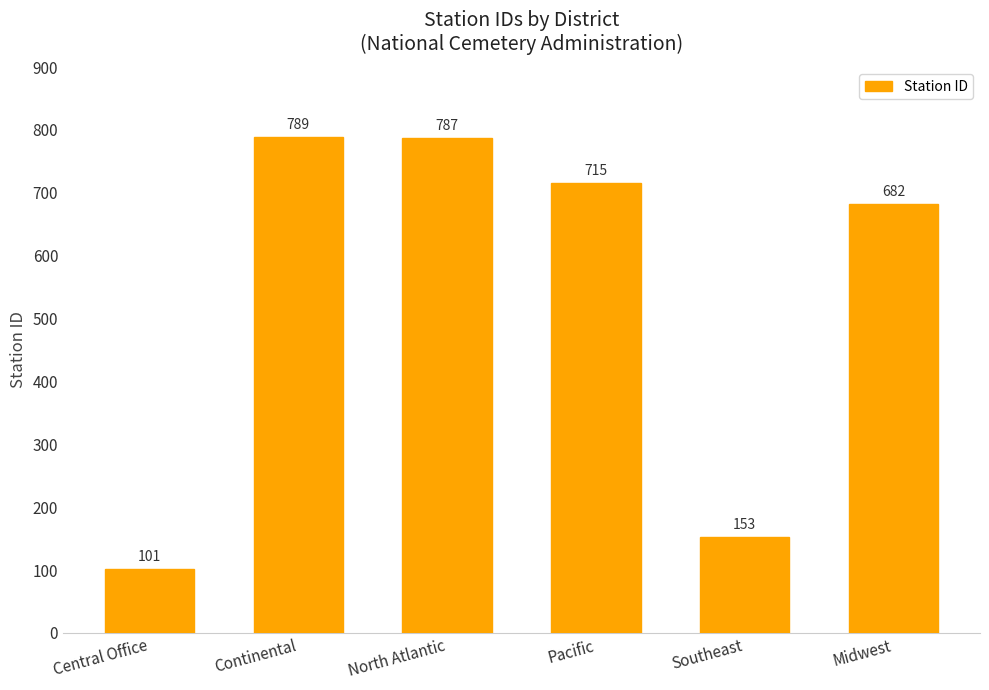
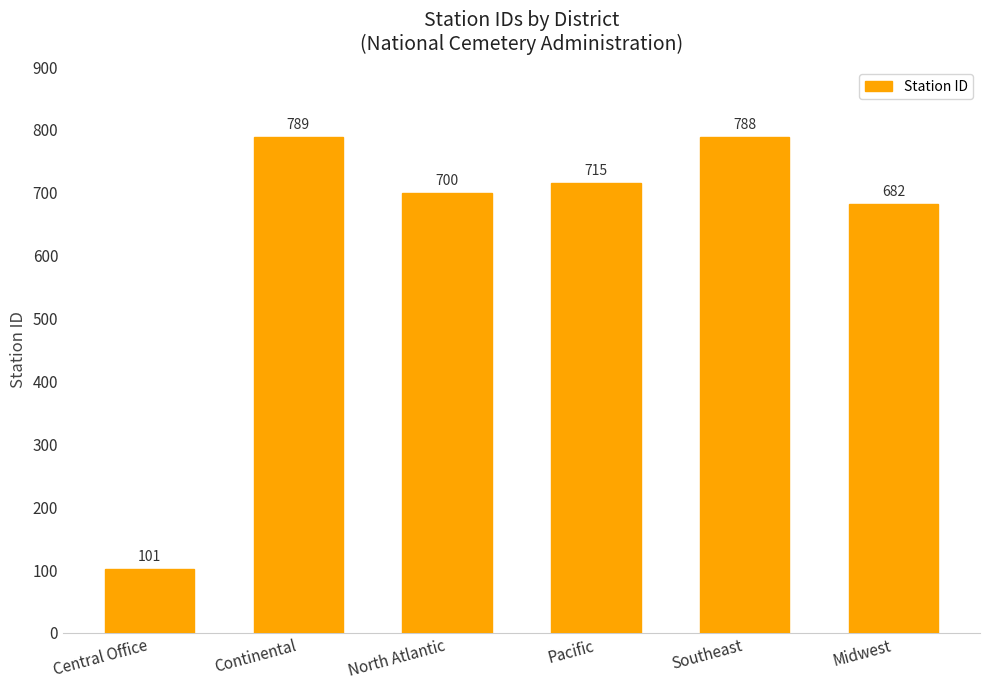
North Atlantic: 787 -> 700
Southeast: 153 -> 788
